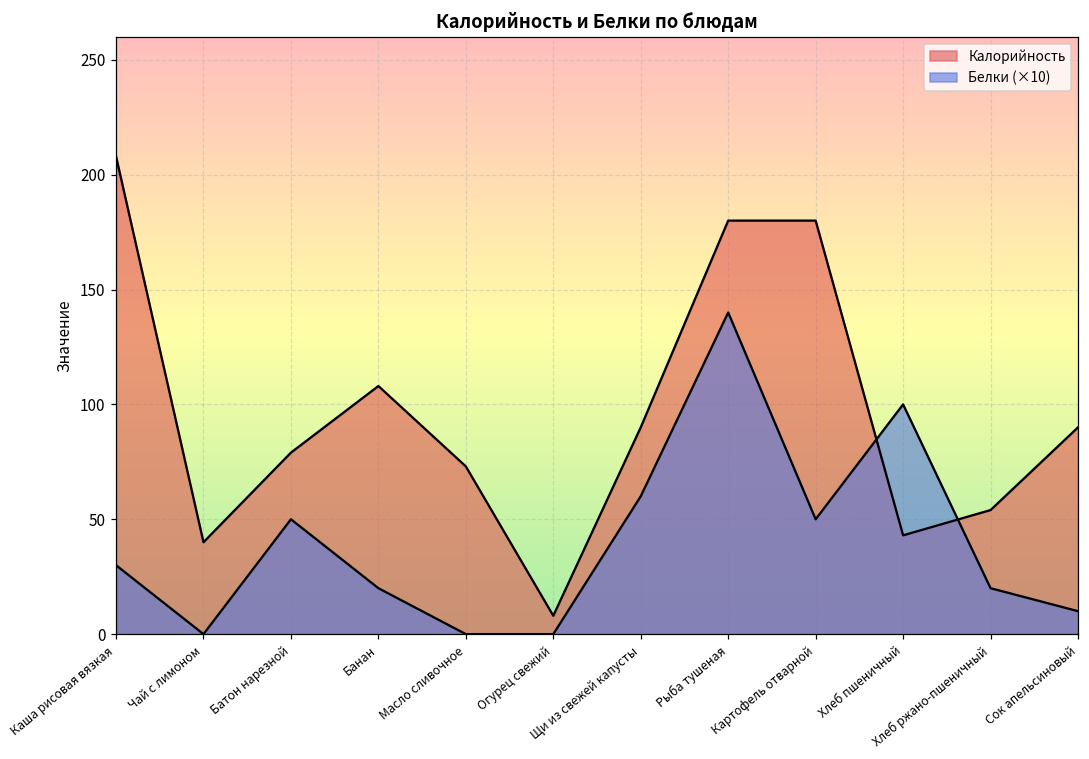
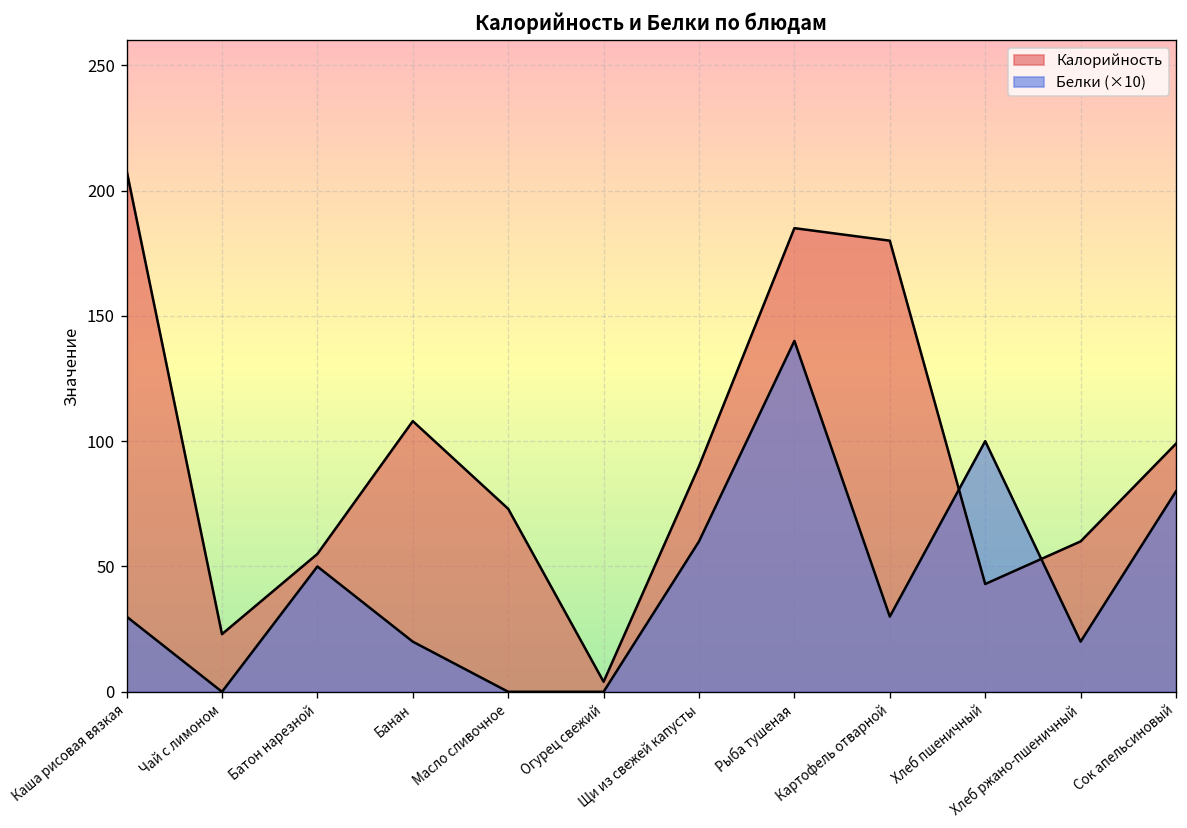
Калорийность, Чай с лимоном: 40 -> 23
Калорийность, Батон нарезной: 79 -> 55
Калорийность, Огурец свежий: 8 -> 4
Калорийность, Рыба тушеная: 180 -> 185
Белки (×10), Картофель отварной: 50 -> 30
Калорийность, Хлеб ржано-пшеничный: 54 -> 60
Калорийность, Сок апельсиновый: 90 -> 99
Белки (×10), Сок апельсиновый: 10 -> 80
